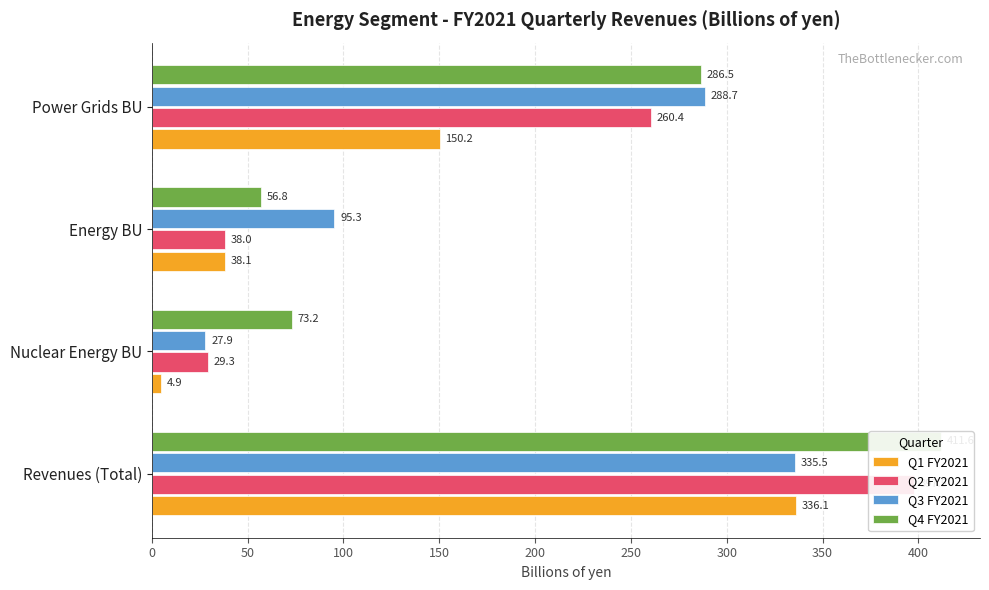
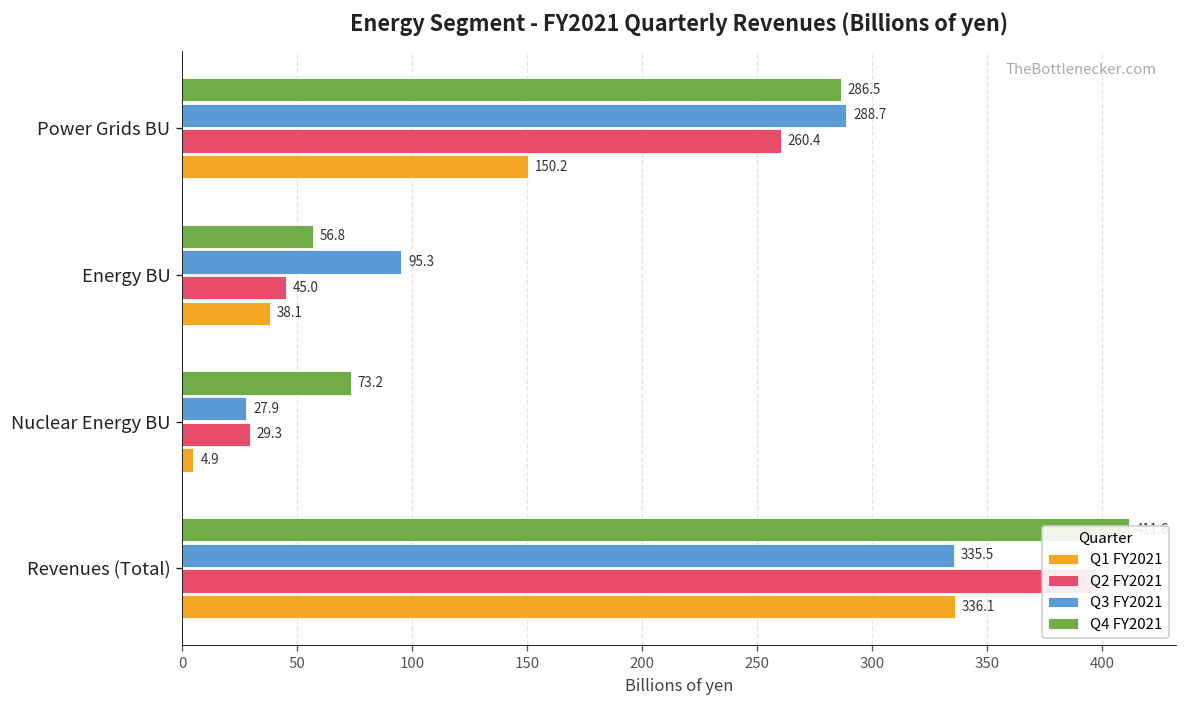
Q2 FY2021, Energy BU: 38.0 -> 45.0
